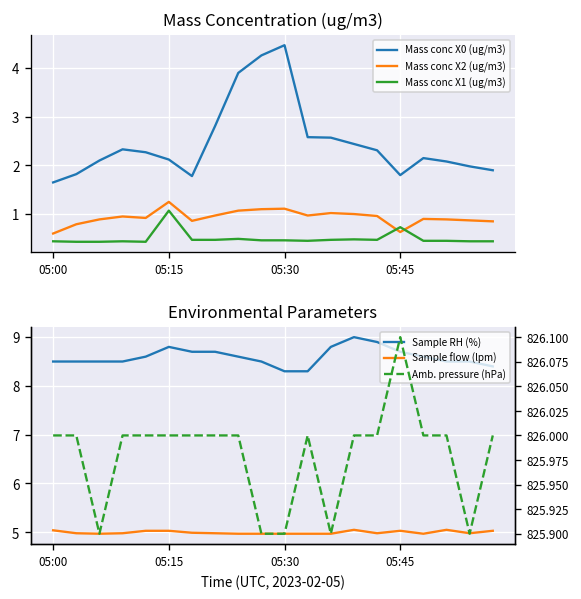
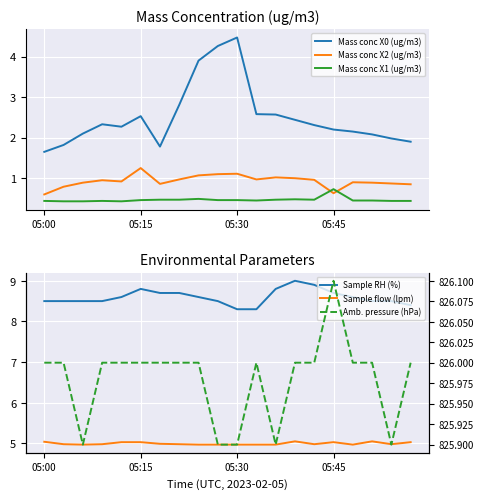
Mass Concentration (ug/m3), Mass conc X0 (ug/m3), 05:15: 2.1 -> 2.5
Mass Concentration (ug/m3), Mass conc X1 (ug/m3), 05:15: 1.1 -> 0.5
Mass Concentration (ug/m3), Mass conc X0 (ug/m3), 05:45: 1.8 -> 2.2
